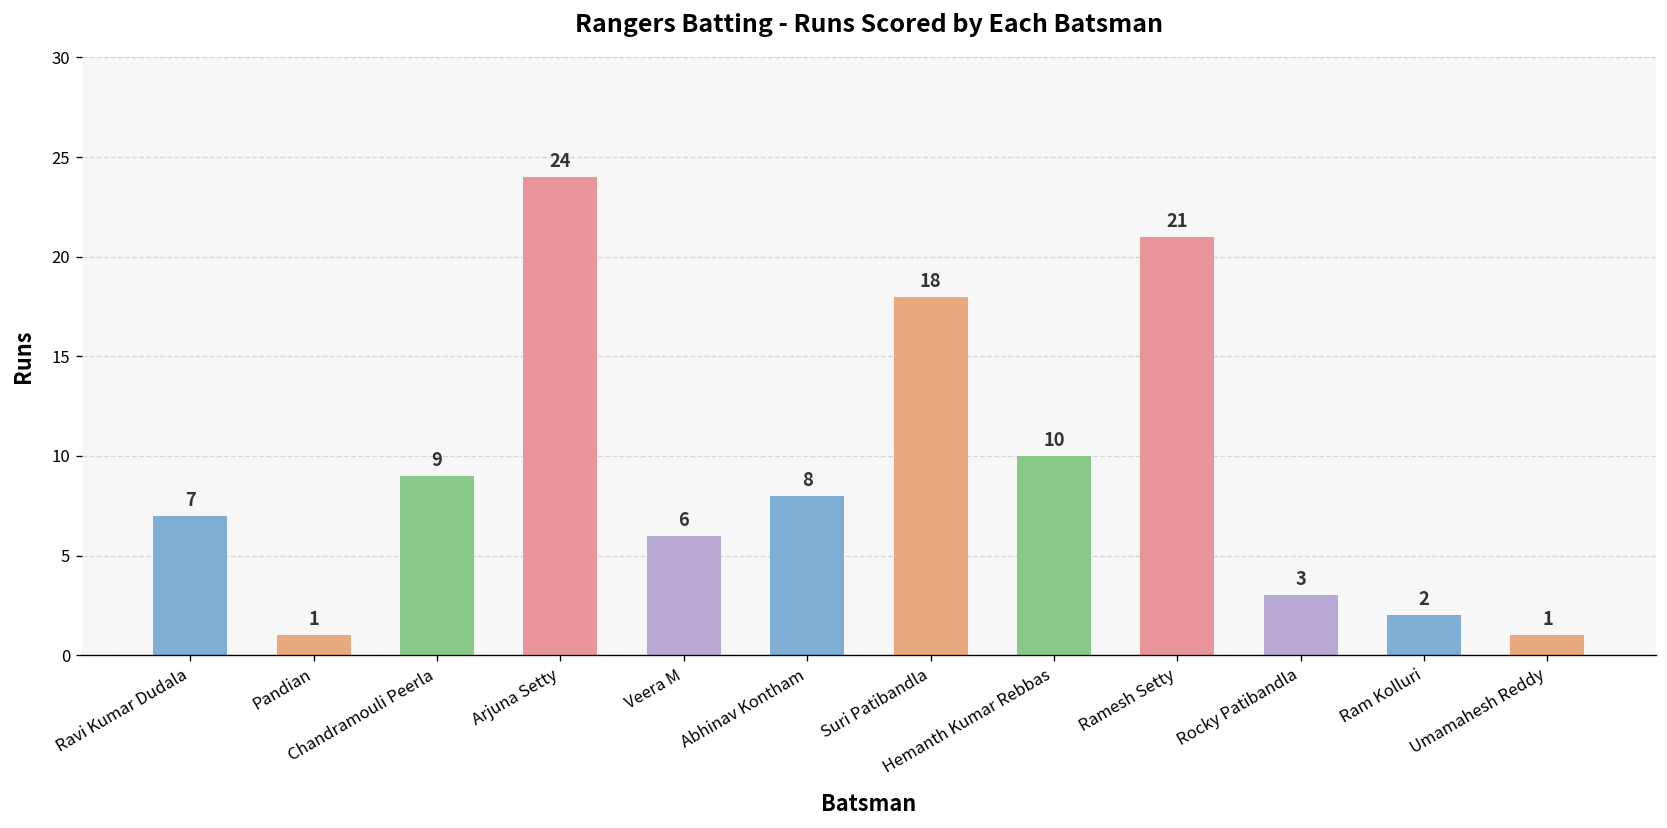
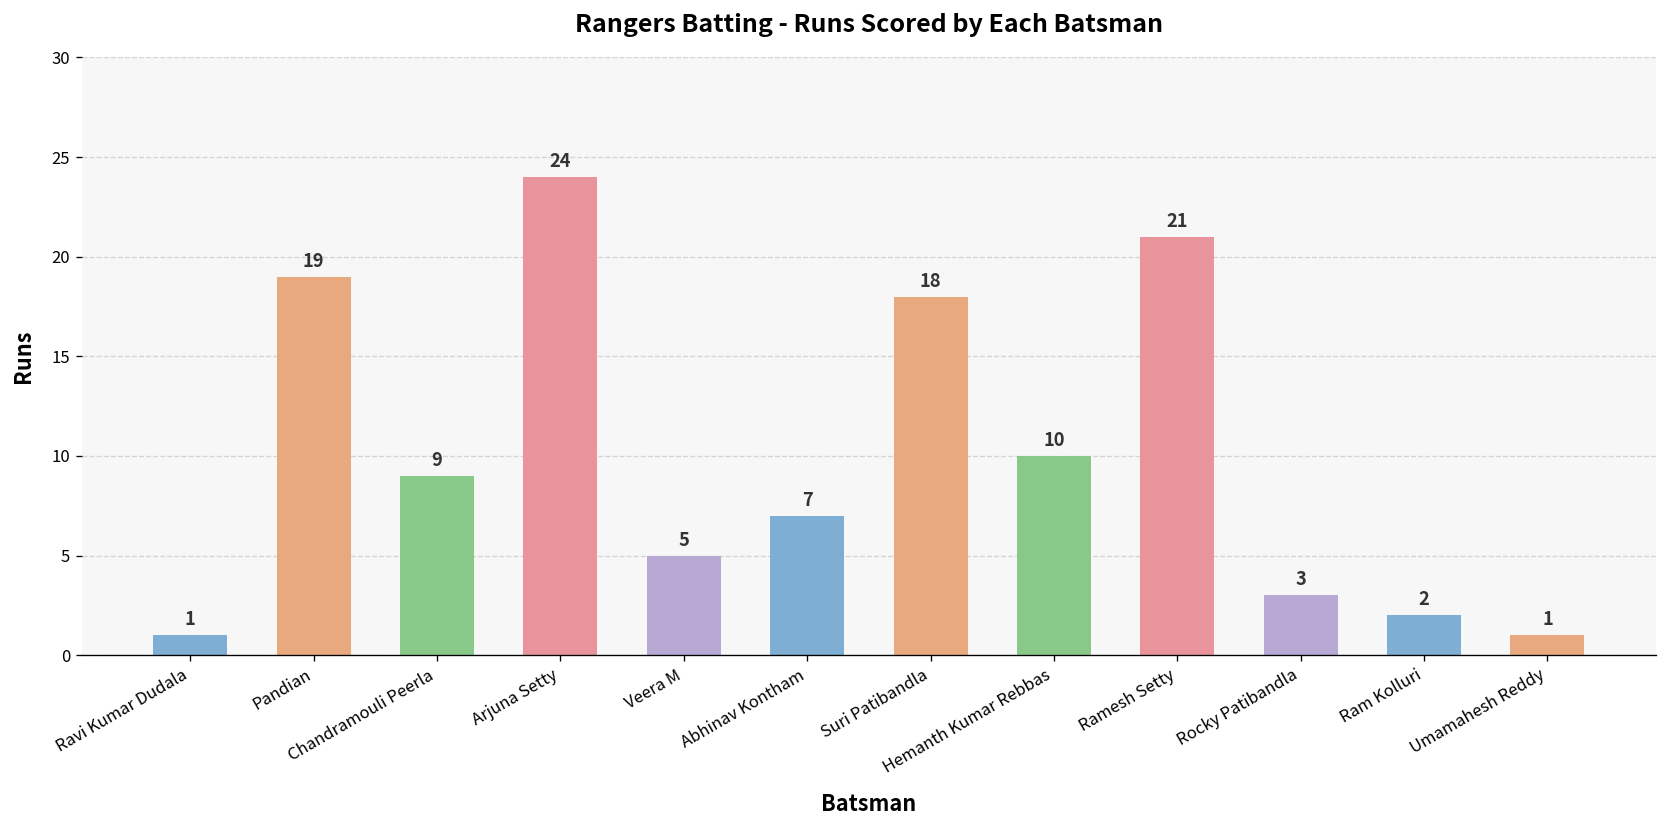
Ravi Kumar Dudala: 7 -> 1
Pandian: 1 -> 19
Veera M: 6 -> 5
Abhinav Kontham: 8 -> 7
